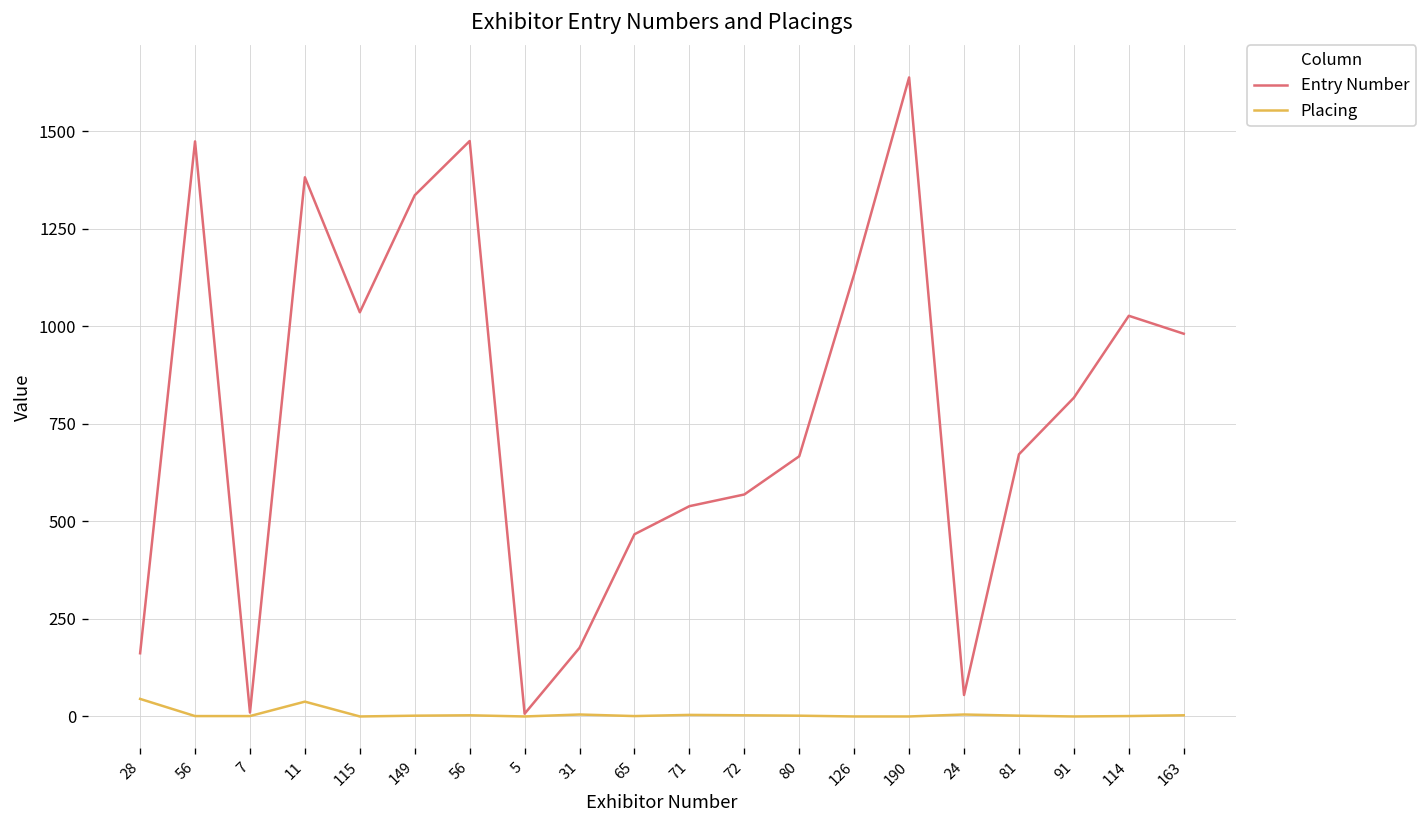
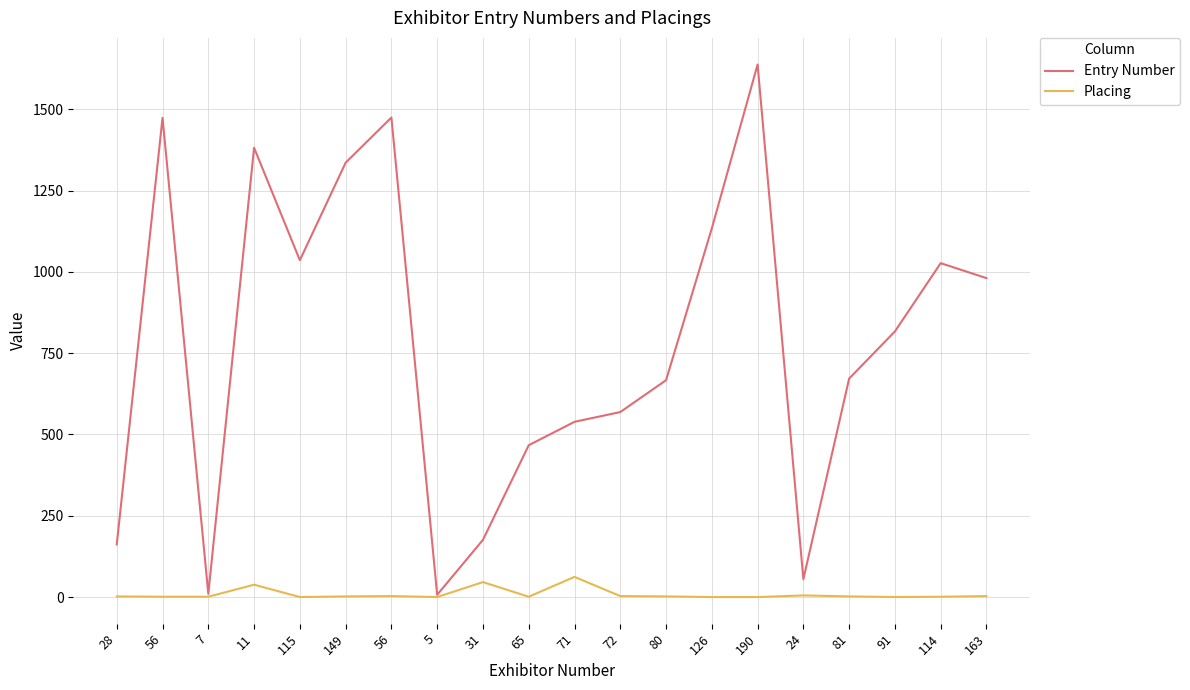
Placing, 28: 50 -> 0
Placing, 31: 10 -> 50
Placing, 71: 0 -> 60
